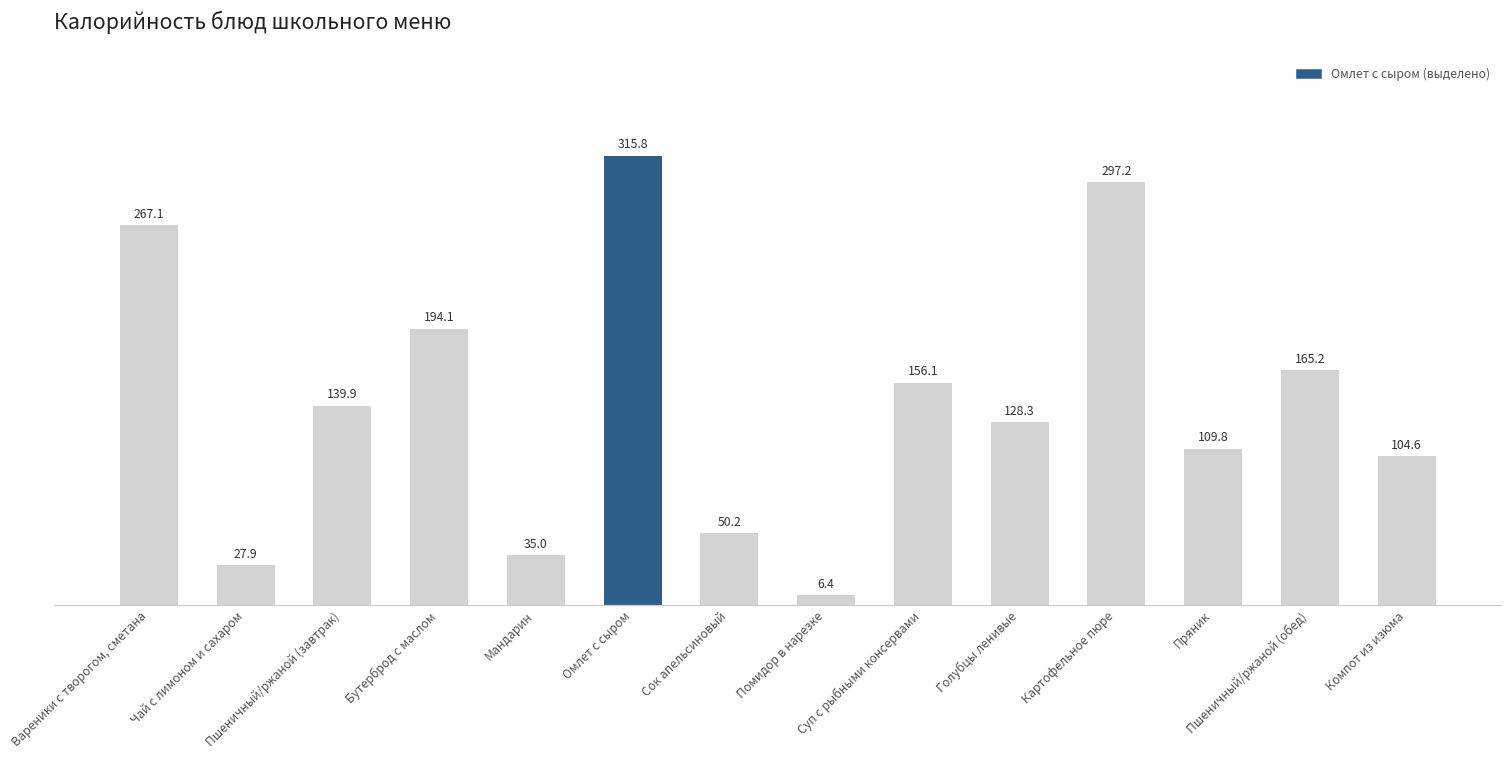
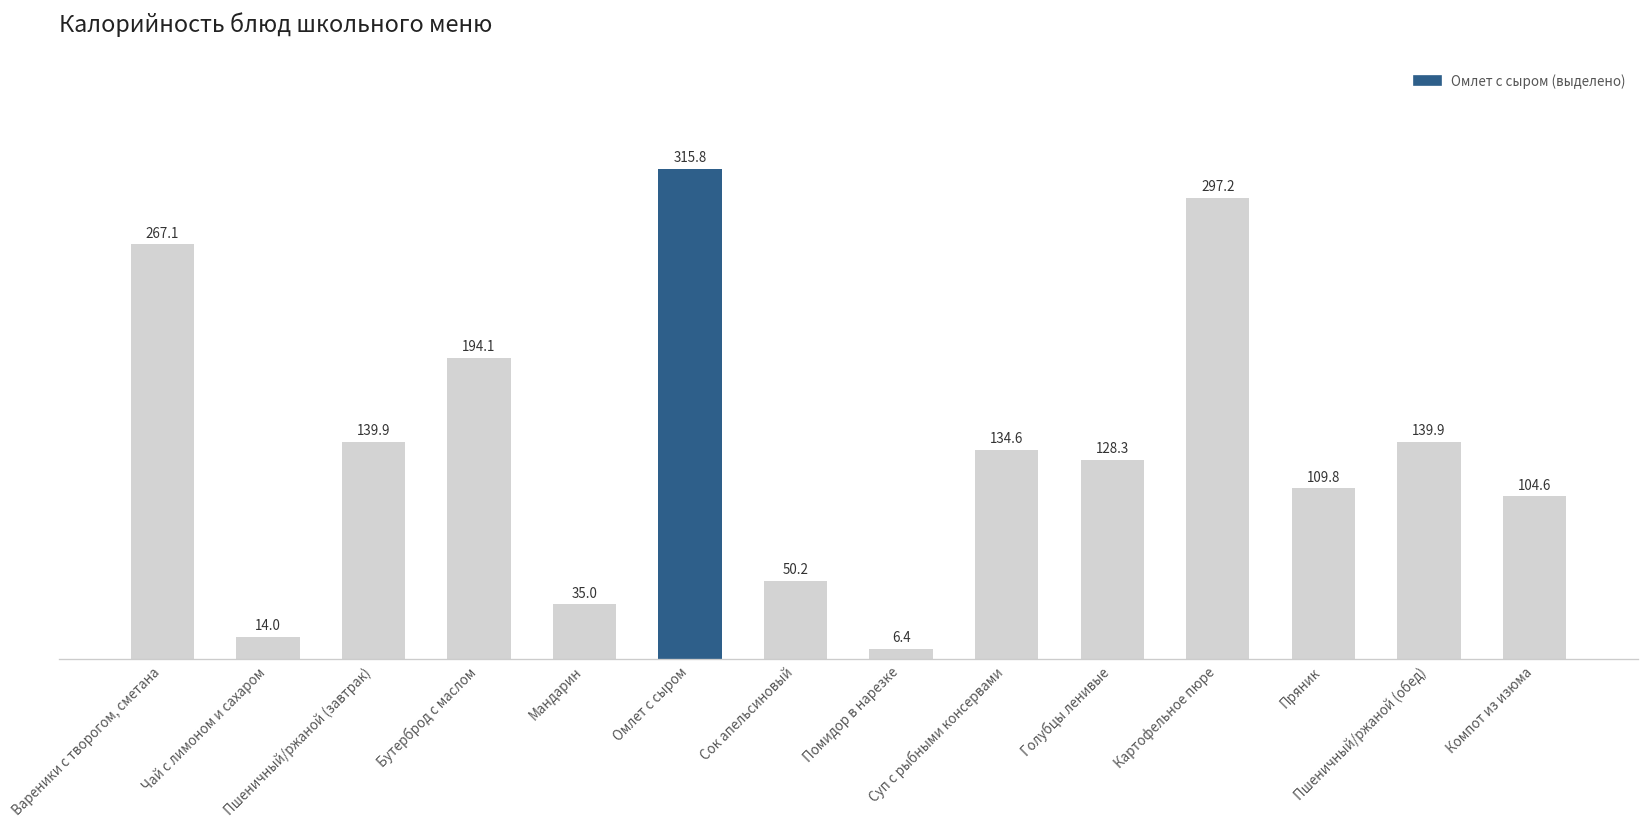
Чай с лимоном и сахаром: 27.9 -> 14.0
Суп с рыбными консервами: 156.1 -> 134.6
Пшеничный/ржаной (обед): 165.2 -> 139.9
